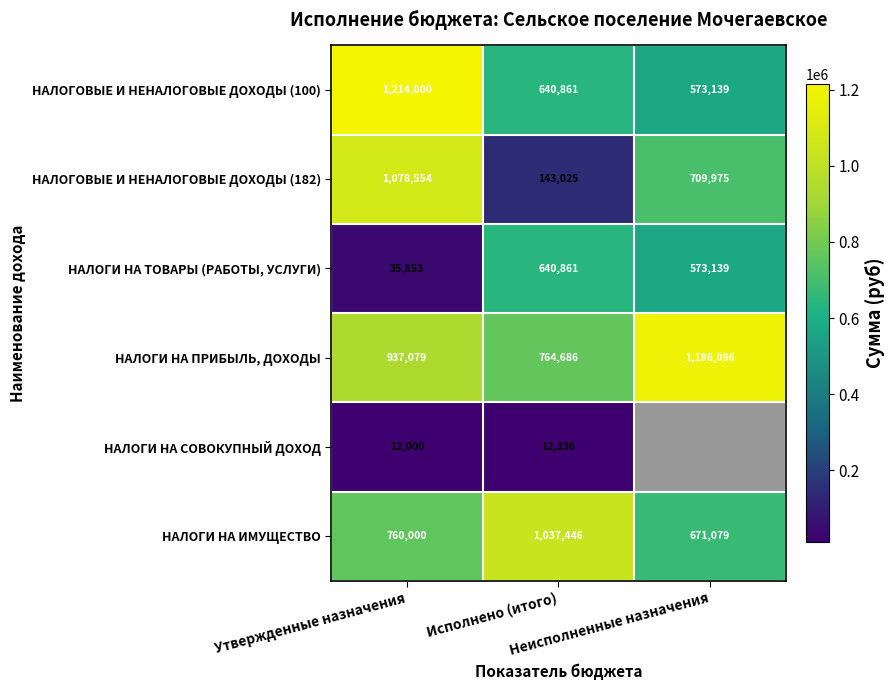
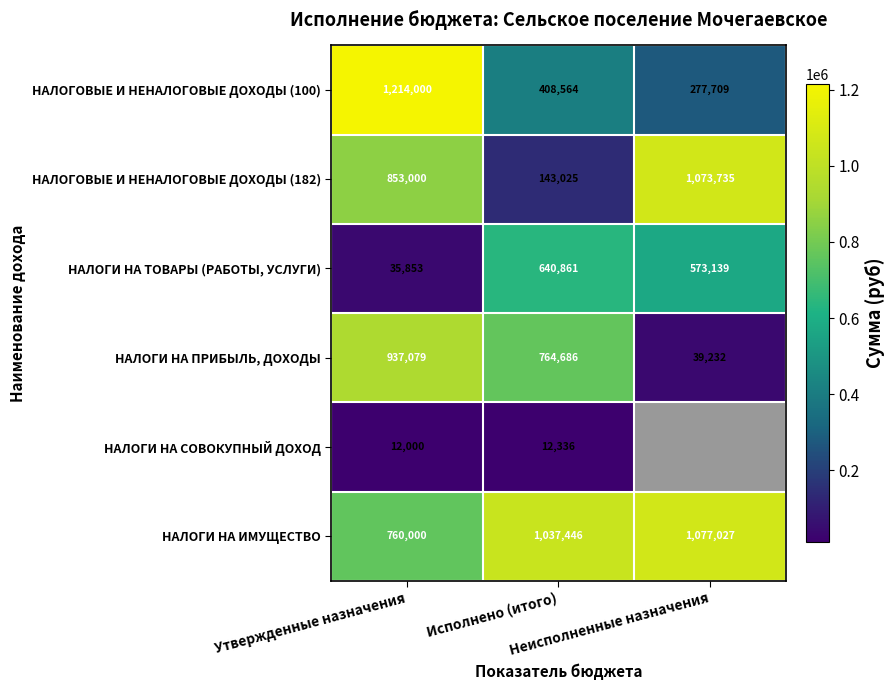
НАЛОГОВЫЕ И НЕНАЛОГОВЫЕ ДОХОДЫ (100), Исполнено (итого): 640,861 -> 408,564
НАЛОГОВЫЕ И НЕНАЛОГОВЫЕ ДОХОДЫ (100), Неисполненные назначения: 573,139 -> 277,709
НАЛОГОВЫЕ И НЕНАЛОГОВЫЕ ДОХОДЫ (182), Утвержденные назначения: 1,078,554 -> 853,000
НАЛОГОВЫЕ И НЕНАЛОГОВЫЕ ДОХОДЫ (182), Неисполненные назначения: 709,975 -> 1,073,735
НАЛОГИ НА ПРИБЫЛЬ, ДОХОДЫ, Неисполненные назначения: 1,186,096 -> 39,232
НАЛОГИ НА ИМУЩЕСТВО, Неисполненные назначения: 671,079 -> 1,077,027
